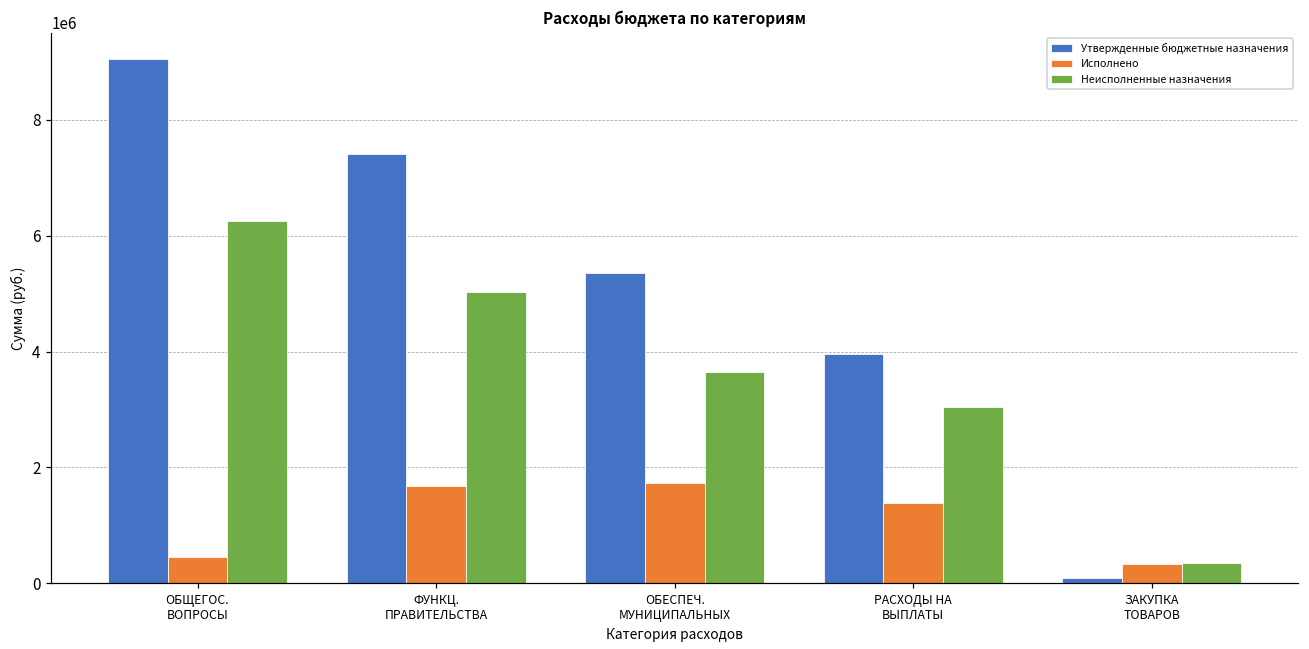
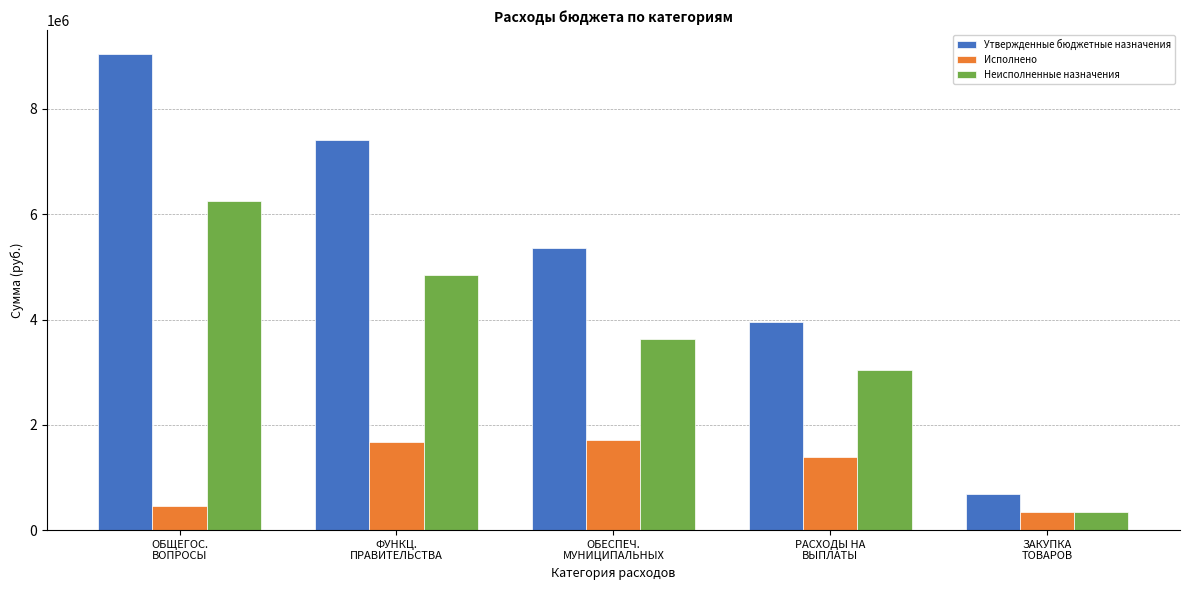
Неисполненные назначения, ФУНКЦ. ПРАВИТЕЛЬСТВА: 5000000 -> 4800000
Утвержденные бюджетные назначения, ЗАКУПКА ТОВАРОВ: 100000 -> 700000
